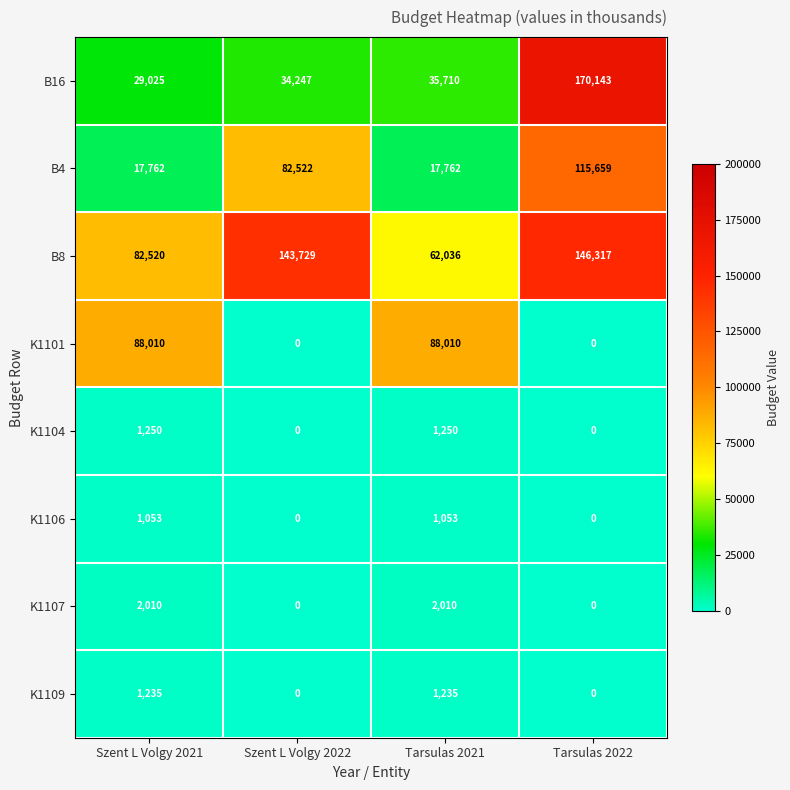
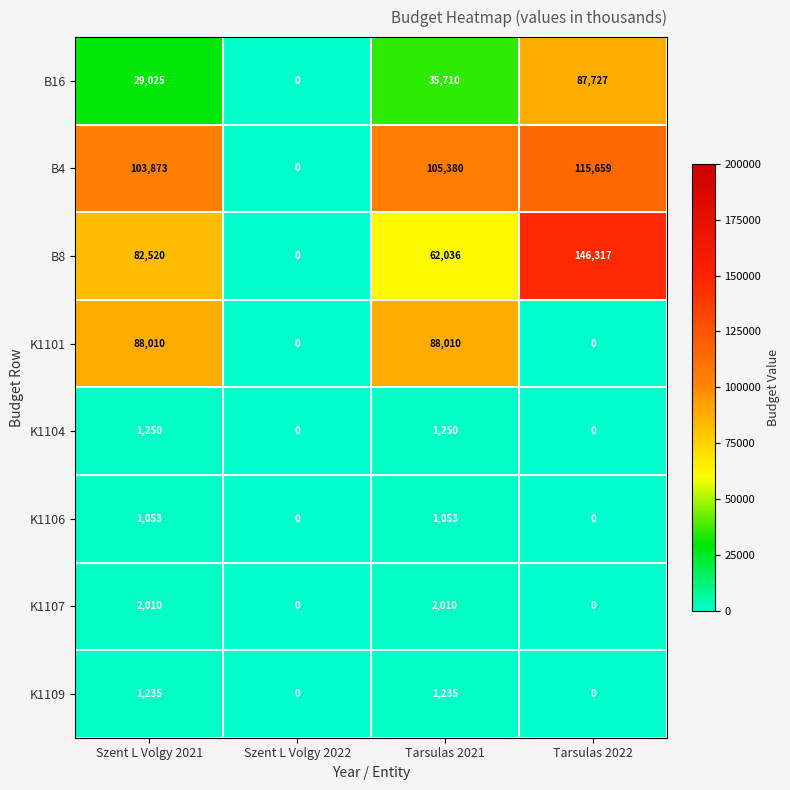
B16, Szent L Volgy 2022: 34,247 -> 0
B16, Tarsulas 2022: 170,143 -> 87,727
B4, Szent L Volgy 2021: 17,762 -> 103,873
B4, Szent L Volgy 2022: 82,522 -> 0
B4, Tarsulas 2021: 17,762 -> 105,380
B8, Szent L Volgy 2022: 143,729 -> 0
